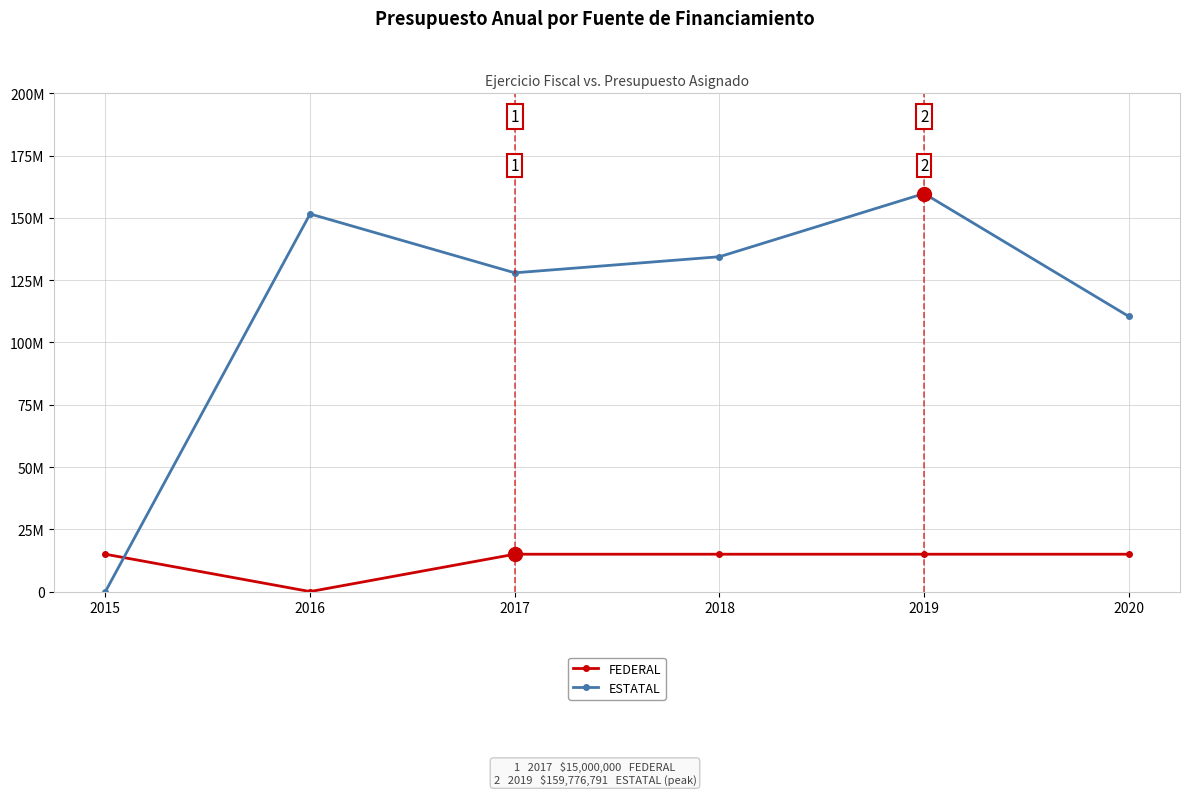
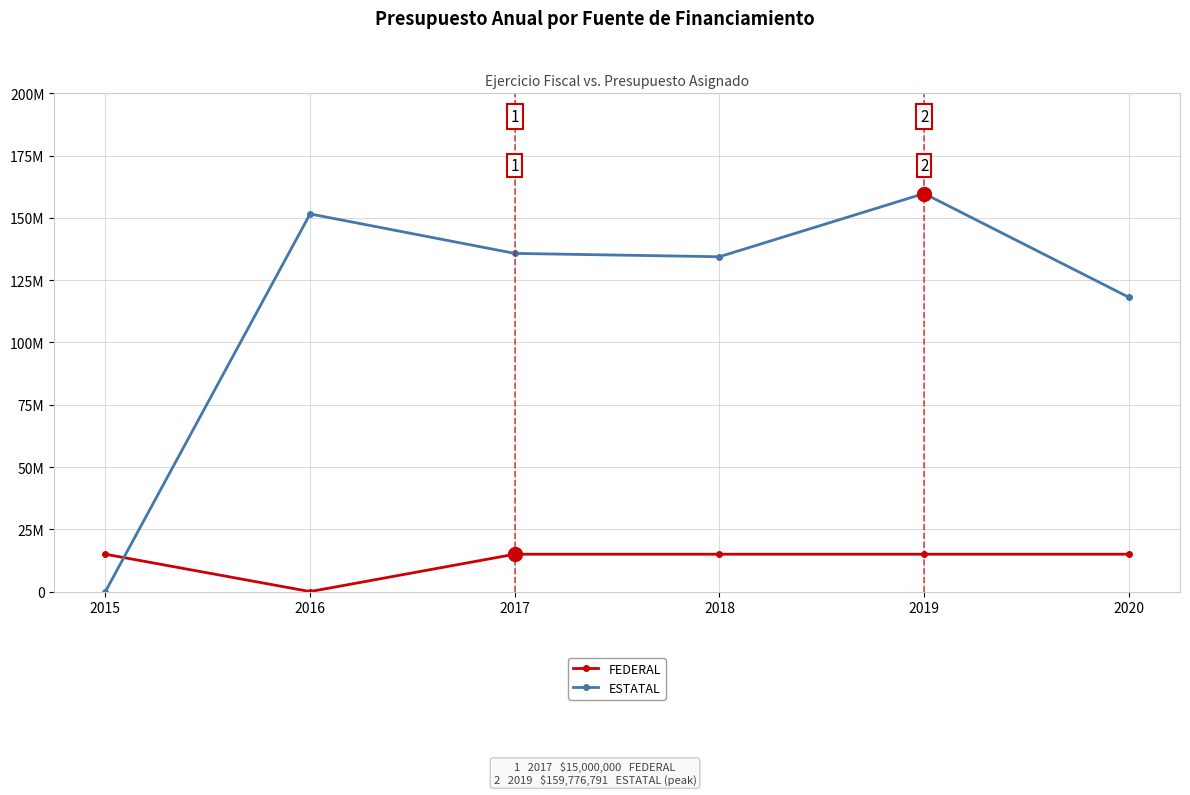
ESTATAL, 2017: 128000000 -> 136000000
ESTATAL, 2020: 110000000 -> 118000000
